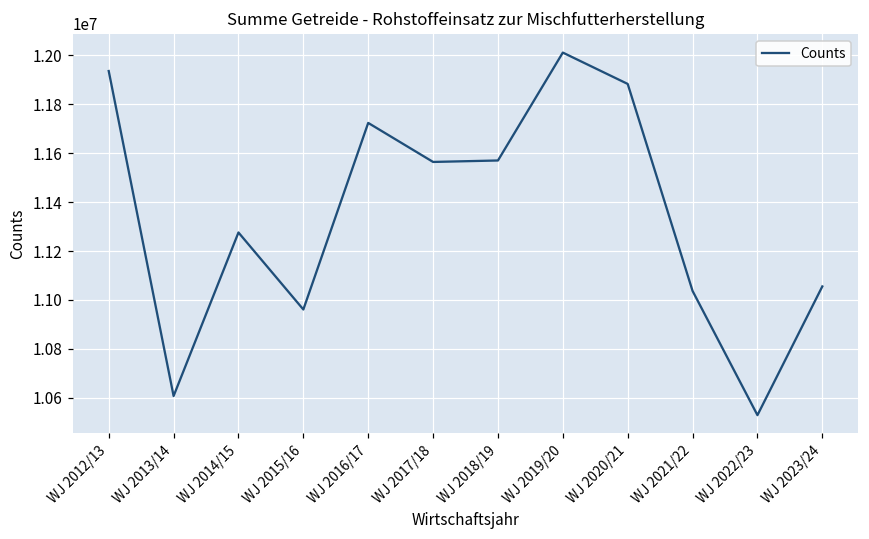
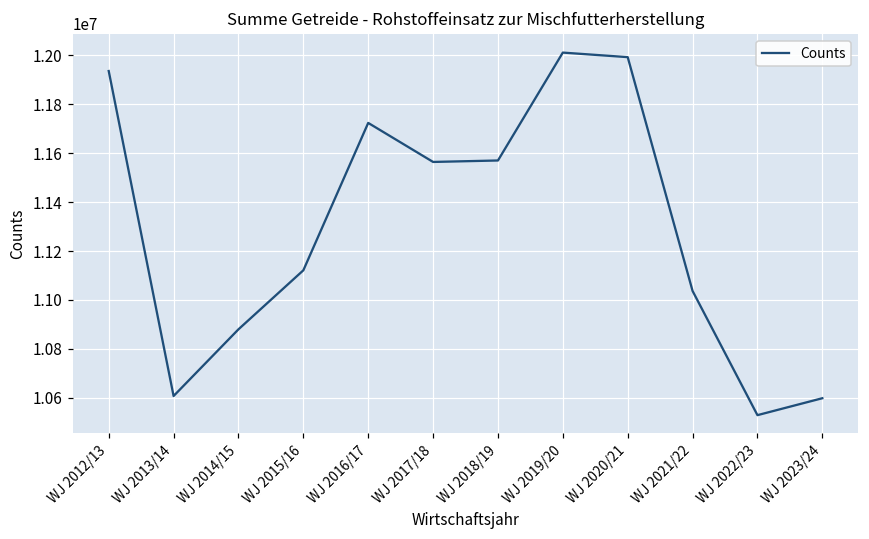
WJ 2014/15: 11280000 -> 10880000
WJ 2015/16: 10960000 -> 11120000
WJ 2020/21: 11880000 -> 11990000
WJ 2023/24: 11060000 -> 10600000
